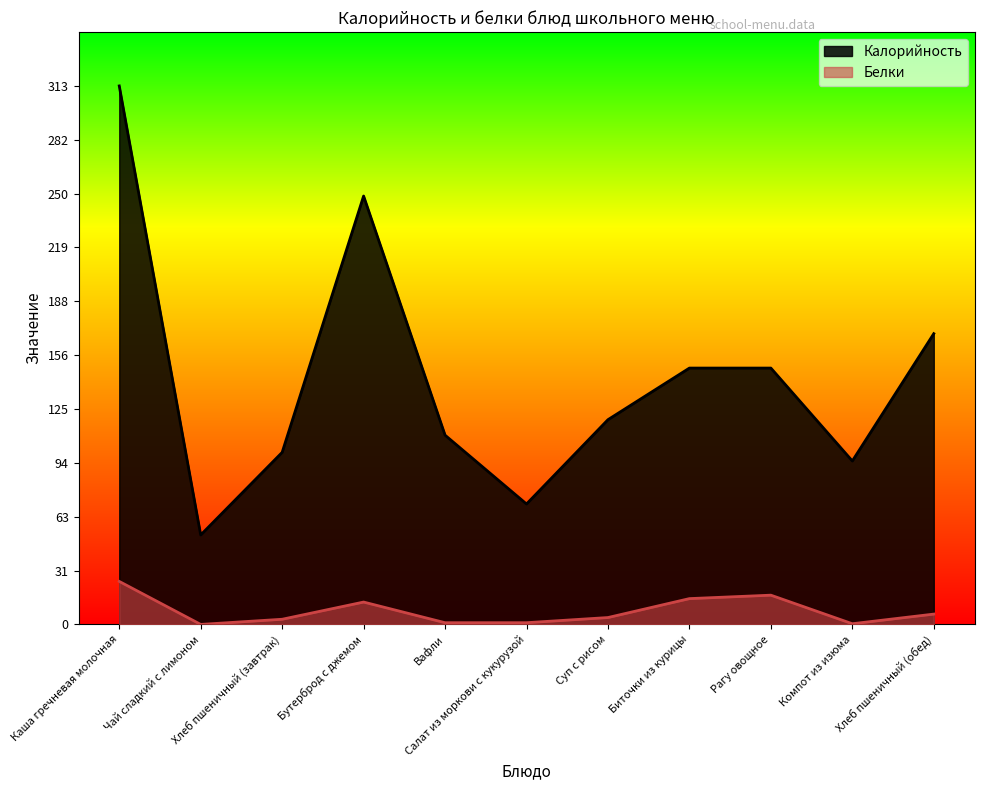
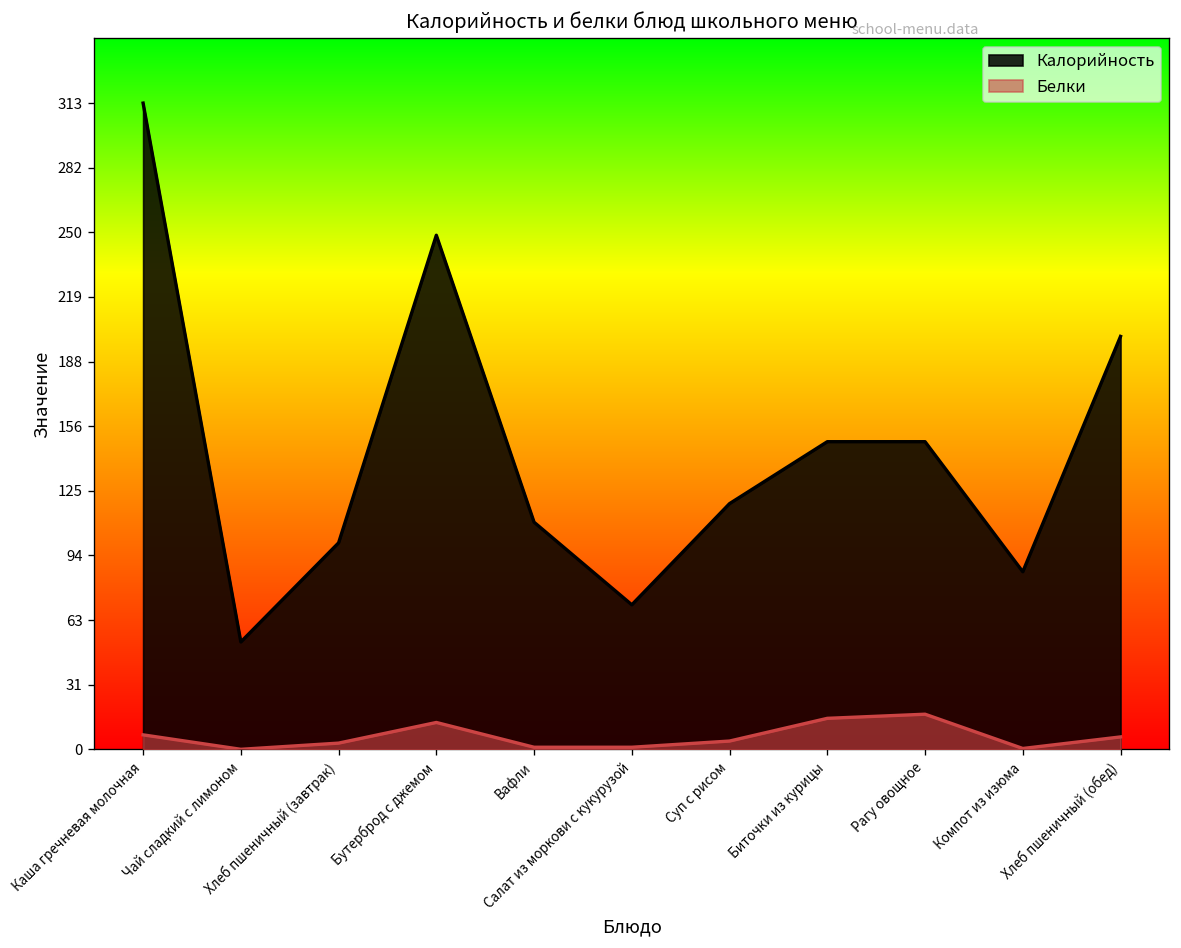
Белки, Каша гречневая молочная: 25 -> 7
Калорийность, Компот из изюма: 95 -> 86
Калорийность, Хлеб пшеничный (обед): 169 -> 200
